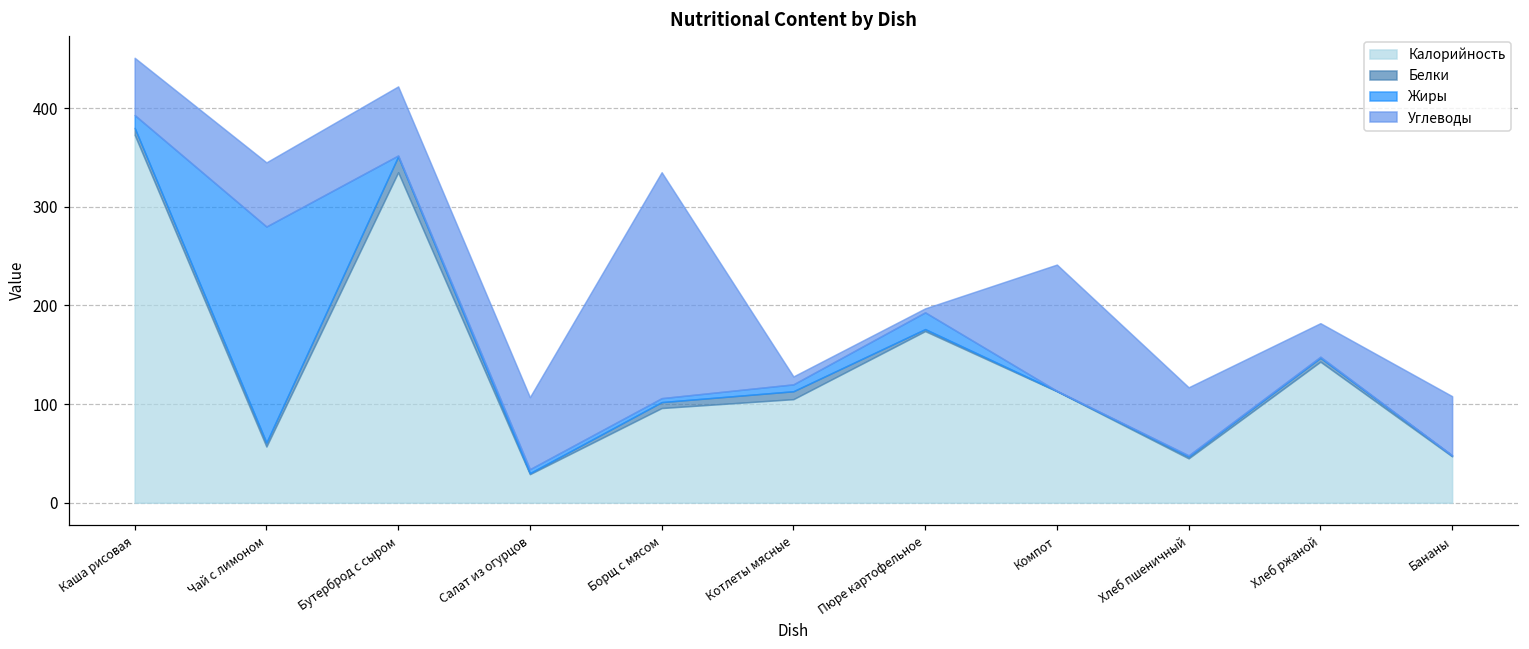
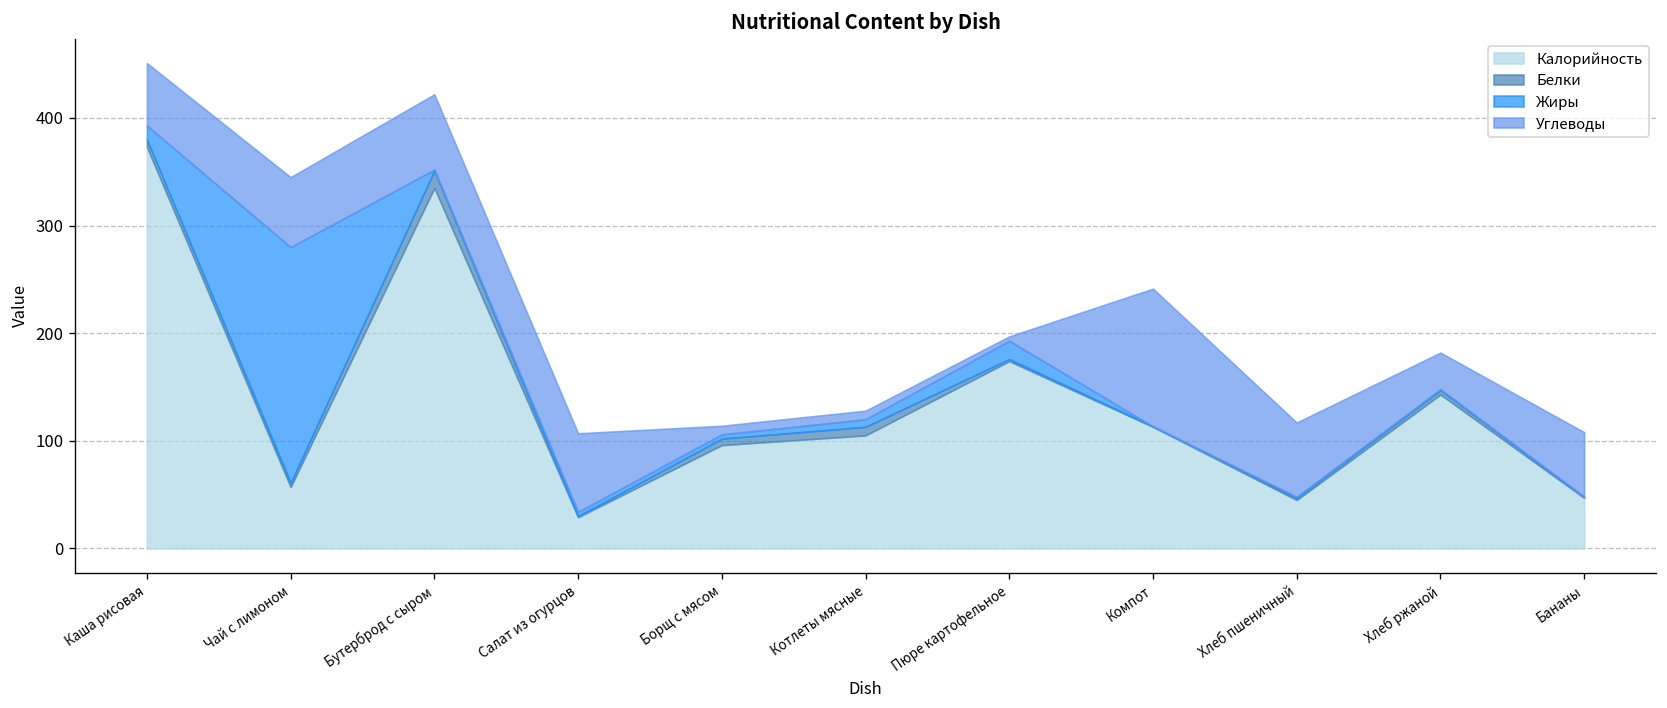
Углеводы, Борщ с мясом: 230 -> 10
